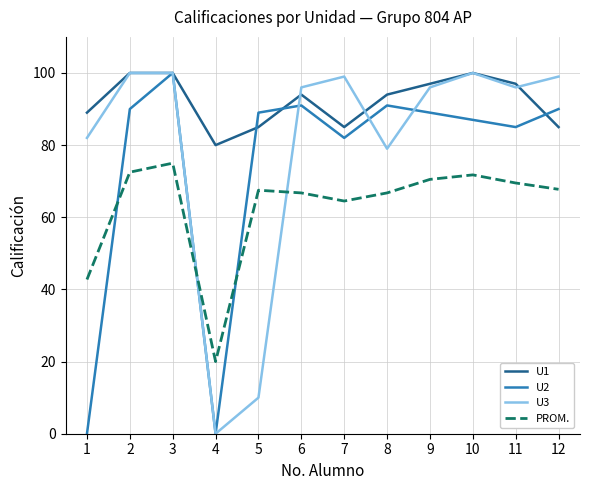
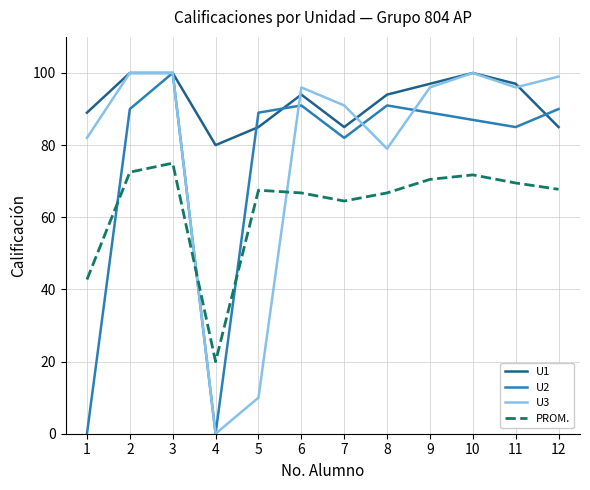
U3, 7: 99 -> 91
